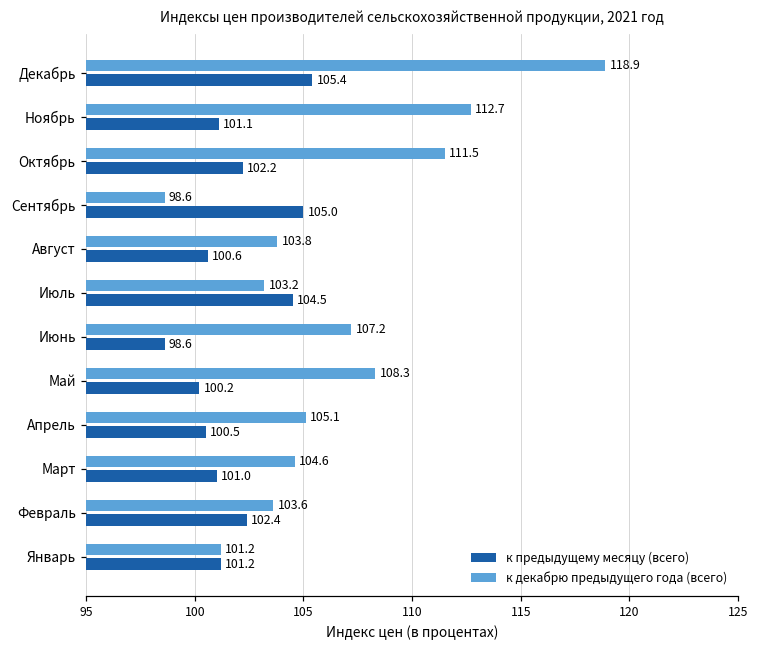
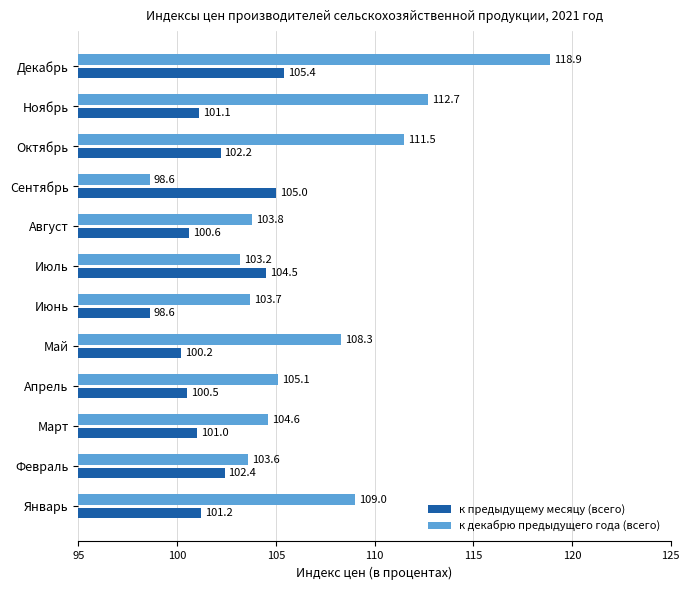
к декабрю предыдущего года (всего), Июнь: 107.2 -> 103.7
к декабрю предыдущего года (всего), Январь: 101.2 -> 109.0
